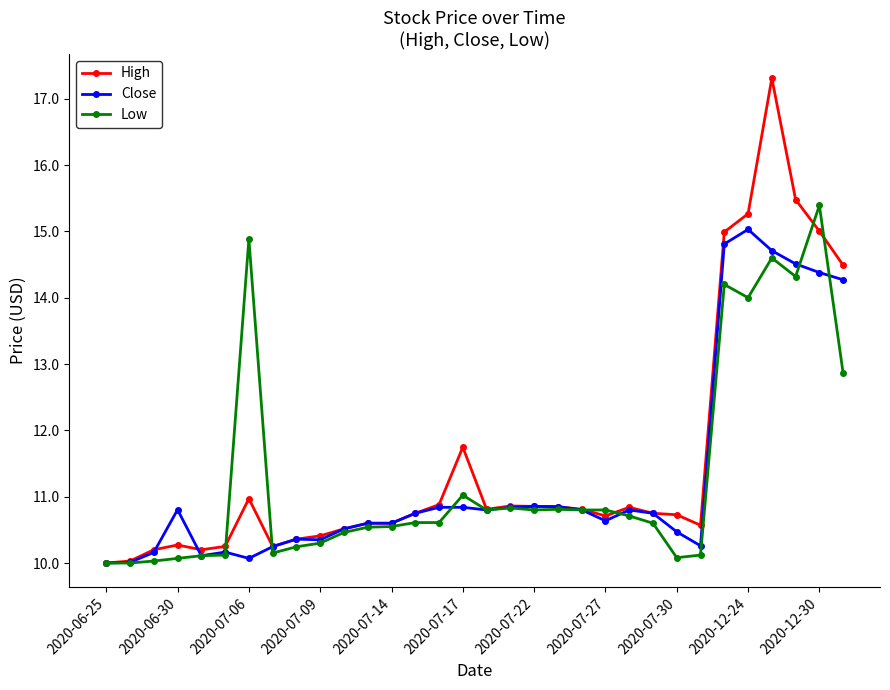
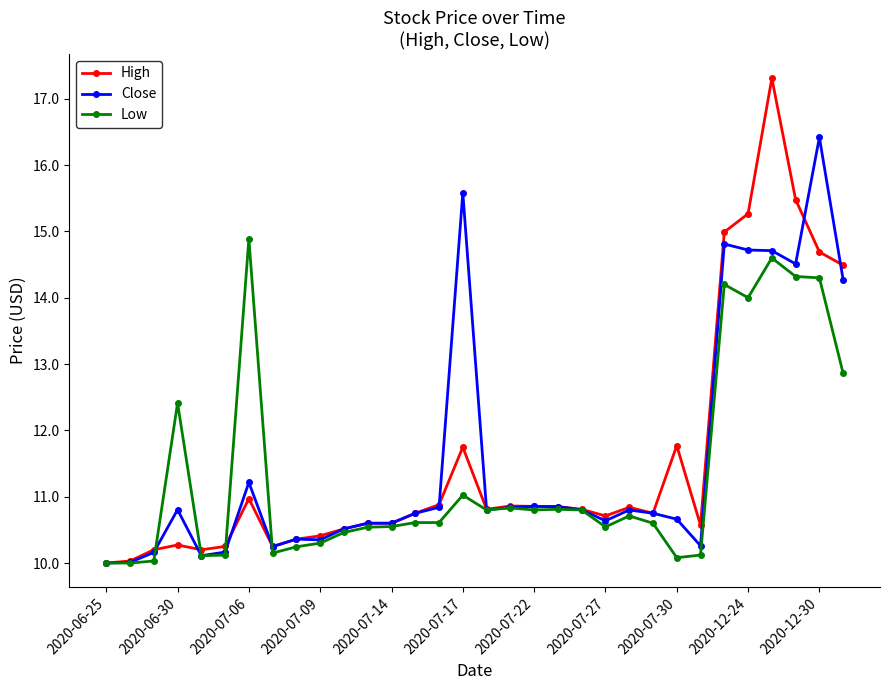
Low, 2020-06-30: 10.1 -> 12.4
Close, 2020-07-06: 10.1 -> 11.2
Close, 2020-07-17: 10.8 -> 15.6
Low, 2020-07-27: 10.8 -> 10.5
High, 2020-07-30: 10.7 -> 11.8
Close, 2020-07-30: 10.5 -> 10.7
Close, 2020-12-24: 15.0 -> 14.7
High, 2020-12-30: 15.0 -> 14.7
Close, 2020-12-30: 14.4 -> 16.4
Low, 2020-12-30: 15.4 -> 14.3
